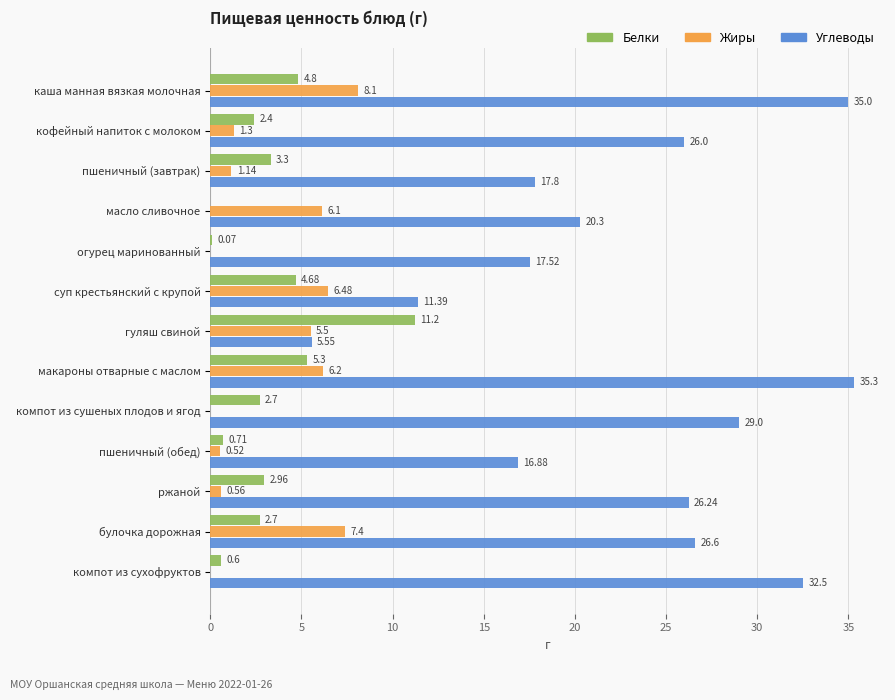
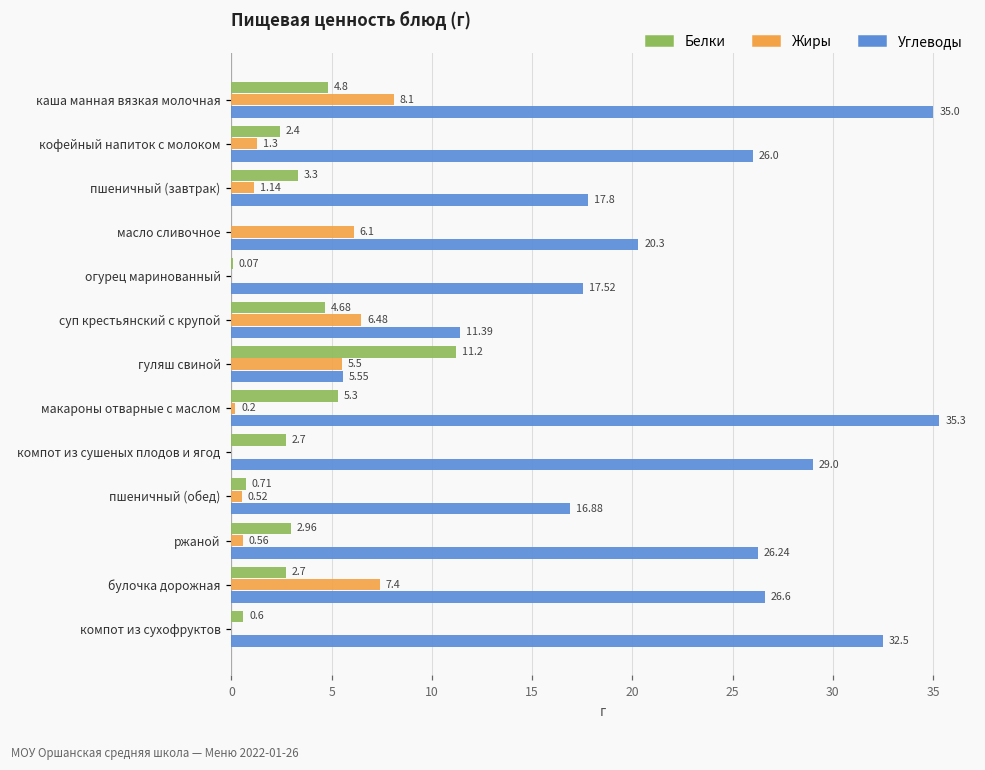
Жиры, макароны отварные с маслом: 6.2 -> 0.2
